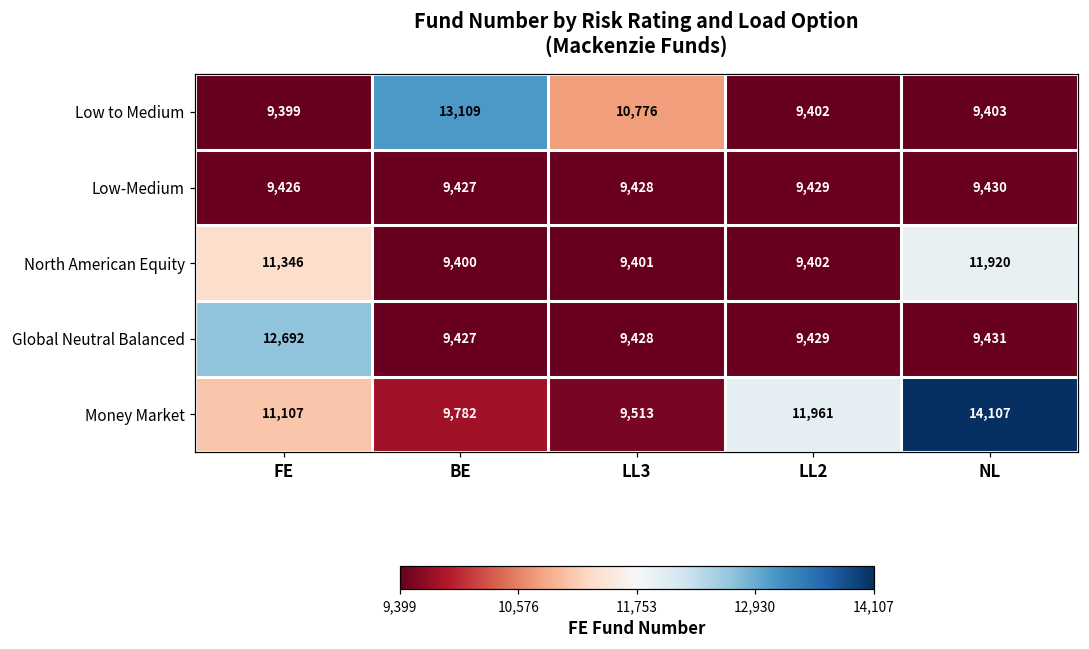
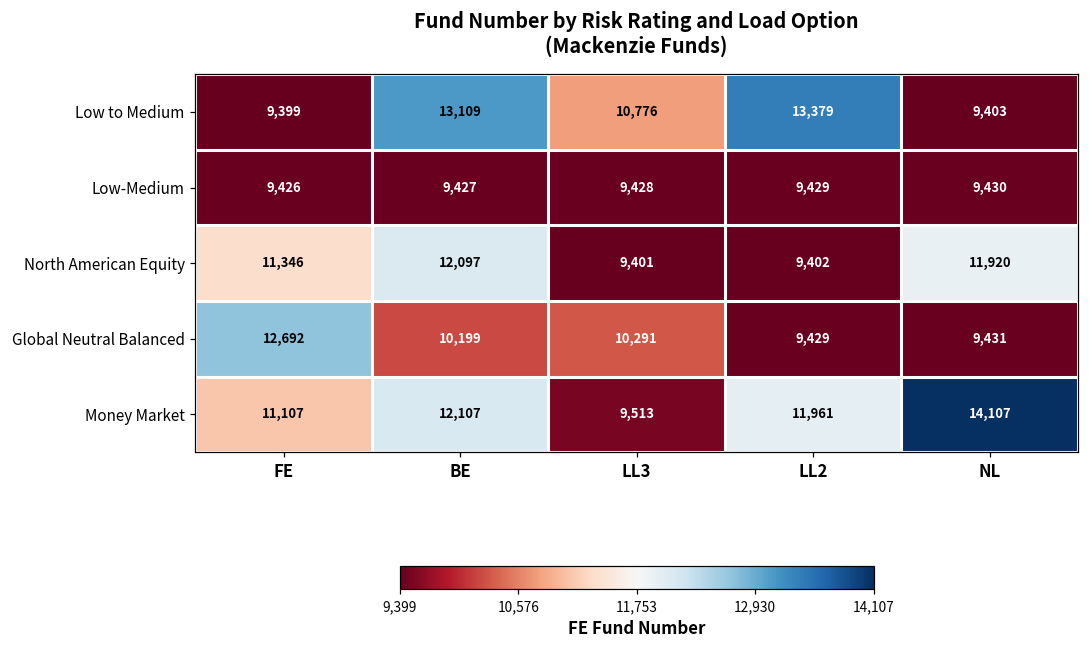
Low to Medium, LL2: 9,402 -> 13,379
North American Equity, BE: 9,400 -> 12,097
Global Neutral Balanced, BE: 9,427 -> 10,199
Global Neutral Balanced, LL3: 9,428 -> 10,291
Money Market, BE: 9,782 -> 12,107
